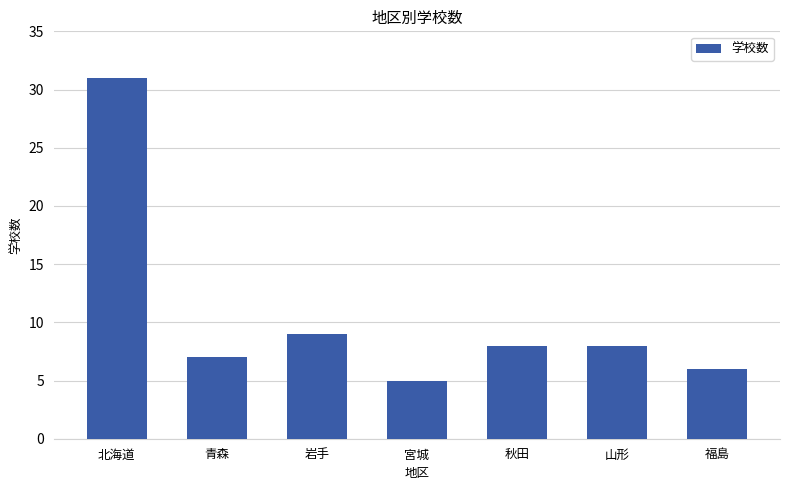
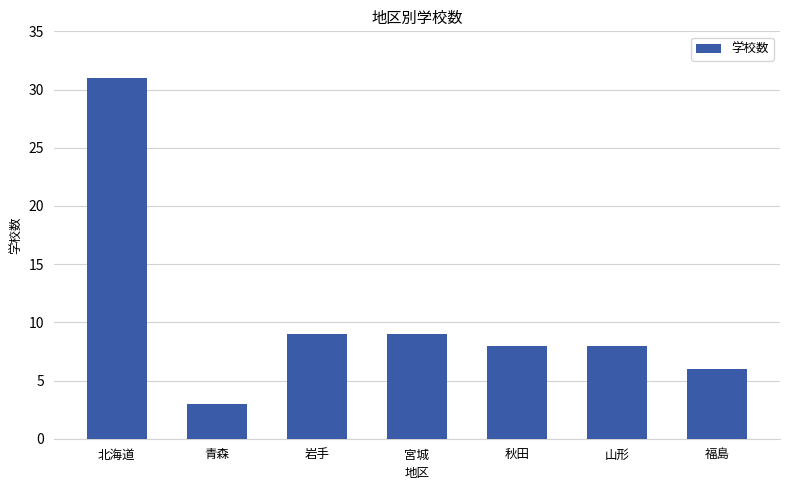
青森: 7 -> 3
宮城: 5 -> 9
